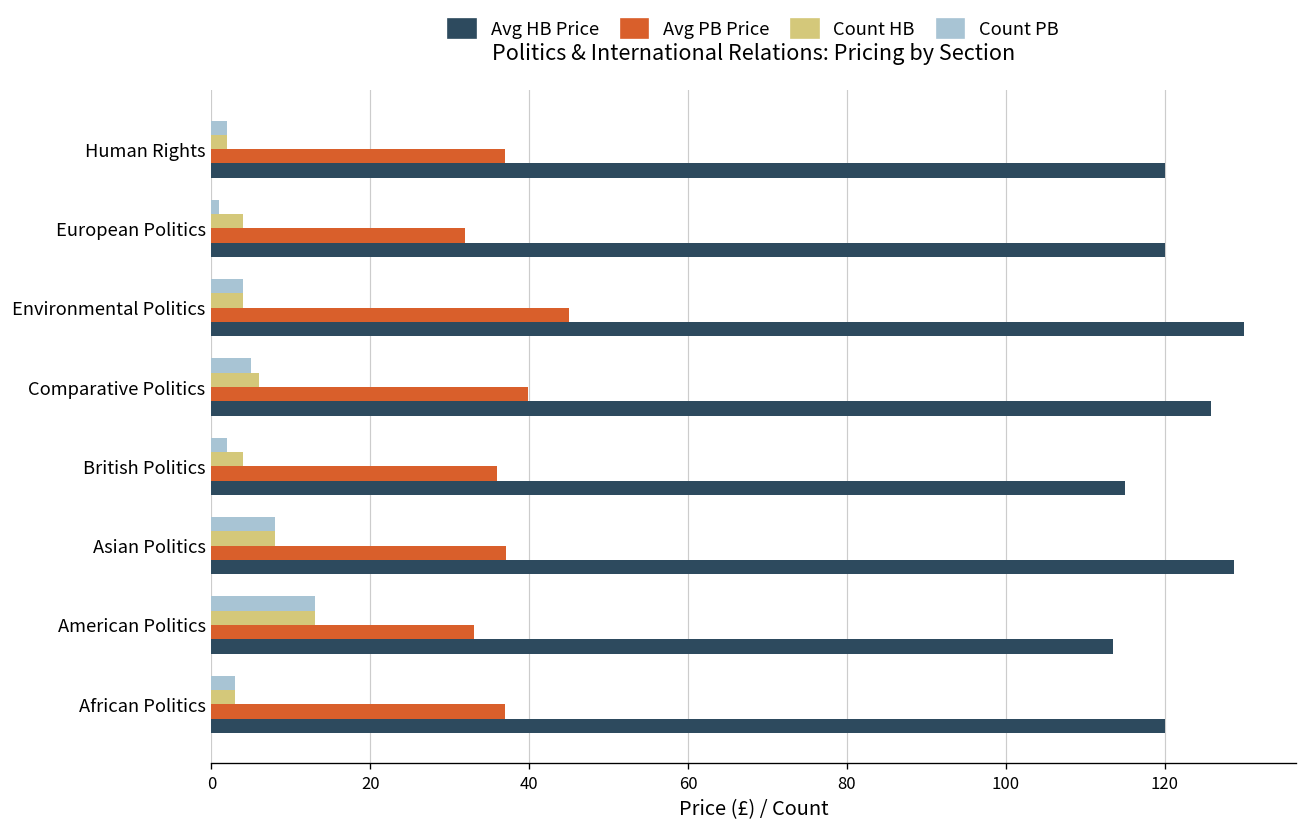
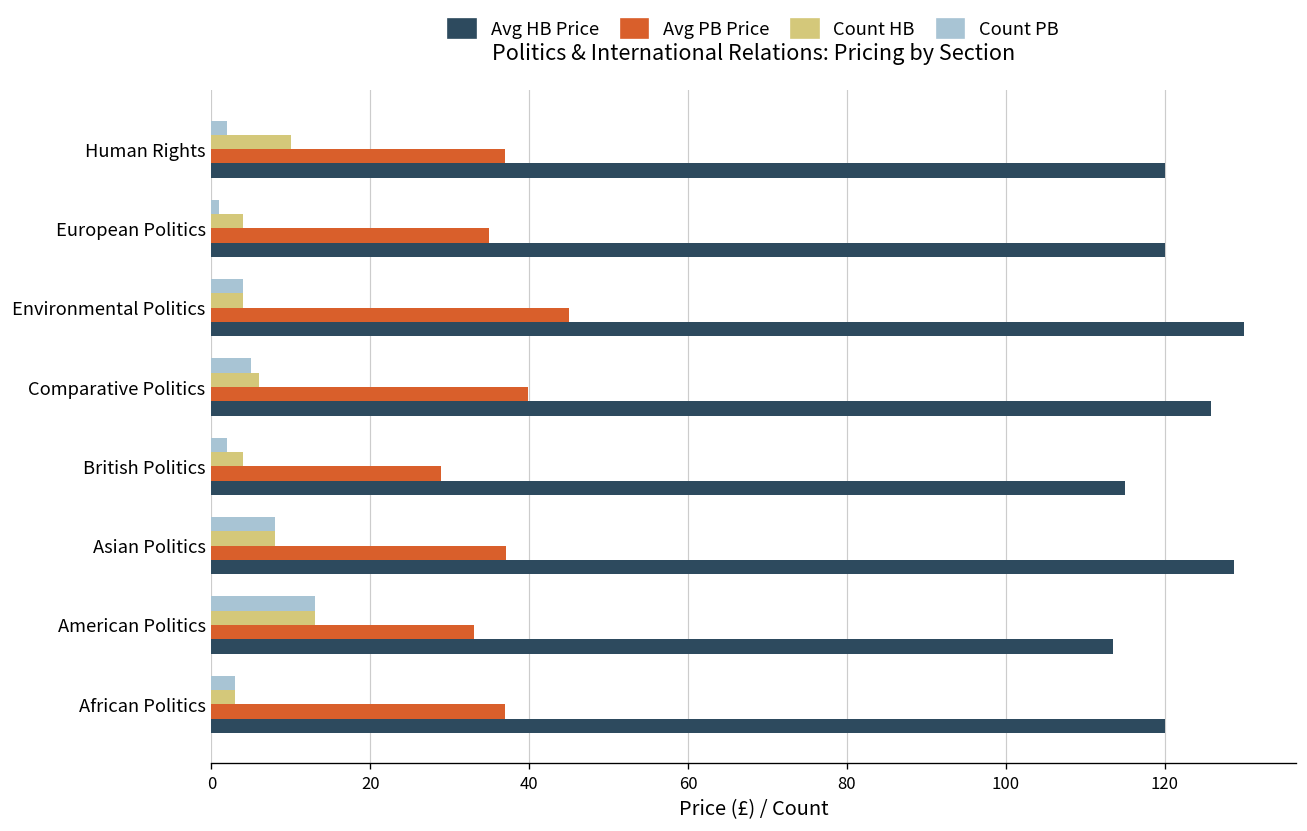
Count HB, Human Rights: 2 -> 10
Avg PB Price, European Politics: 32 -> 35
Avg PB Price, British Politics: 36 -> 29
